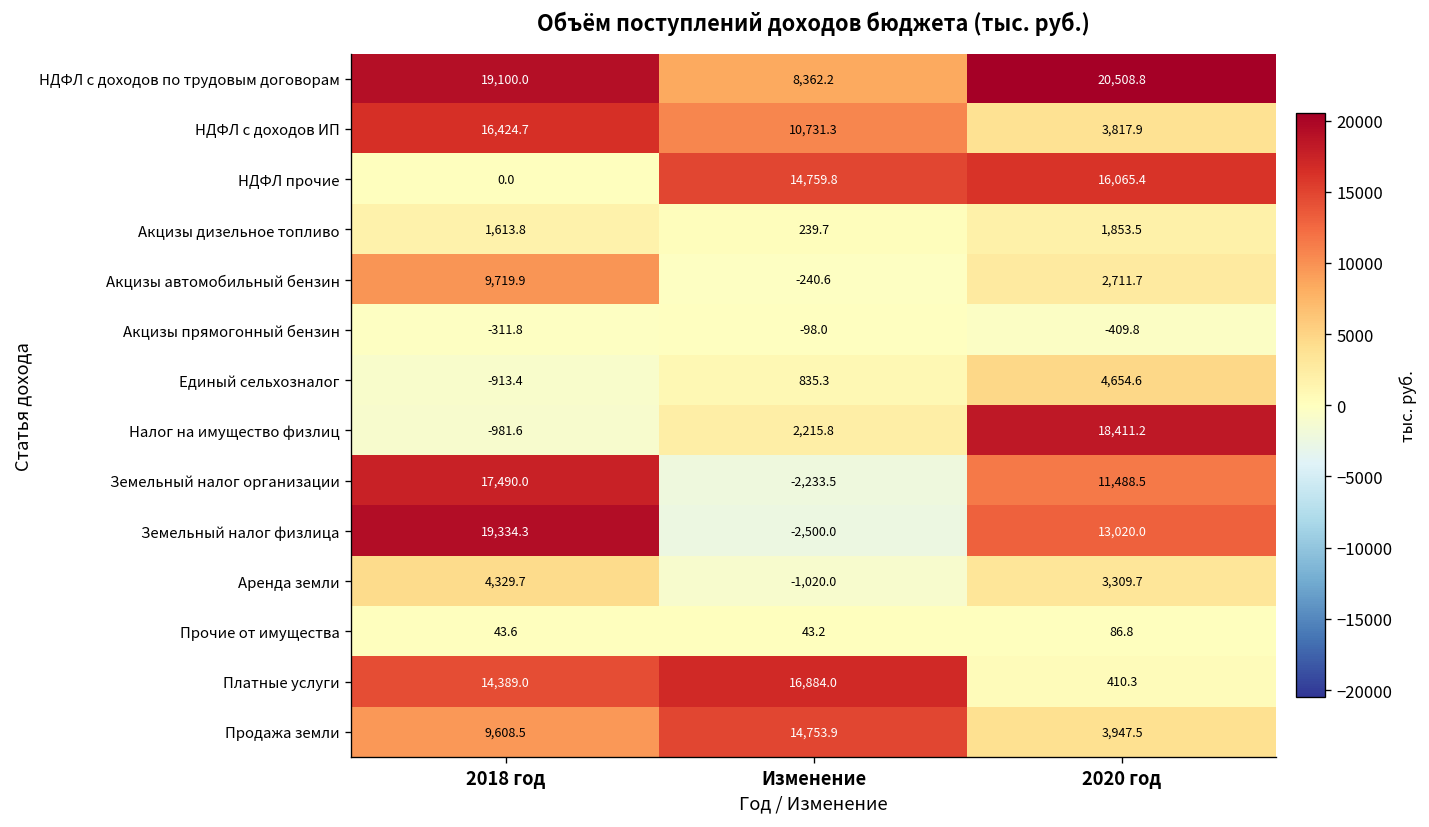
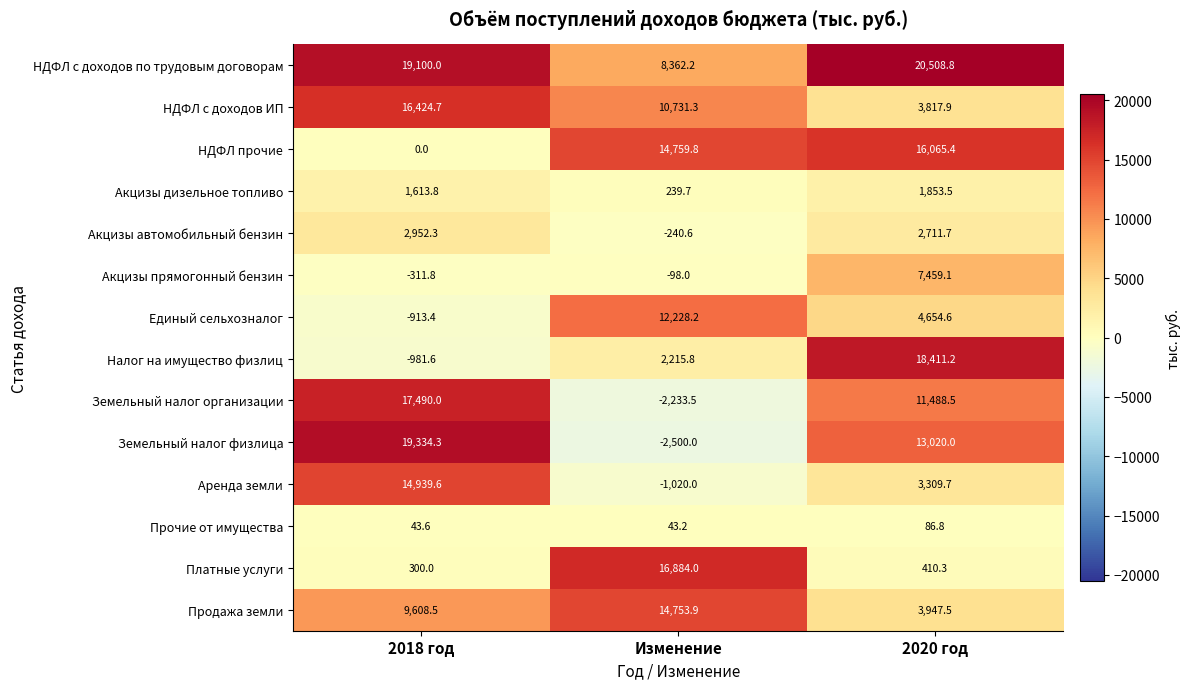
Акцизы автомобильный бензин, 2018 год: 9,719.9 -> 2,952.3
Акцизы прямогонный бензин, 2020 год: -409.8 -> 7,459.1
Единый сельхозналог, Изменение: 835.3 -> 12,228.2
Аренда земли, 2018 год: 4,329.7 -> 14,939.6
Платные услуги, 2018 год: 14,389.0 -> 300.0
